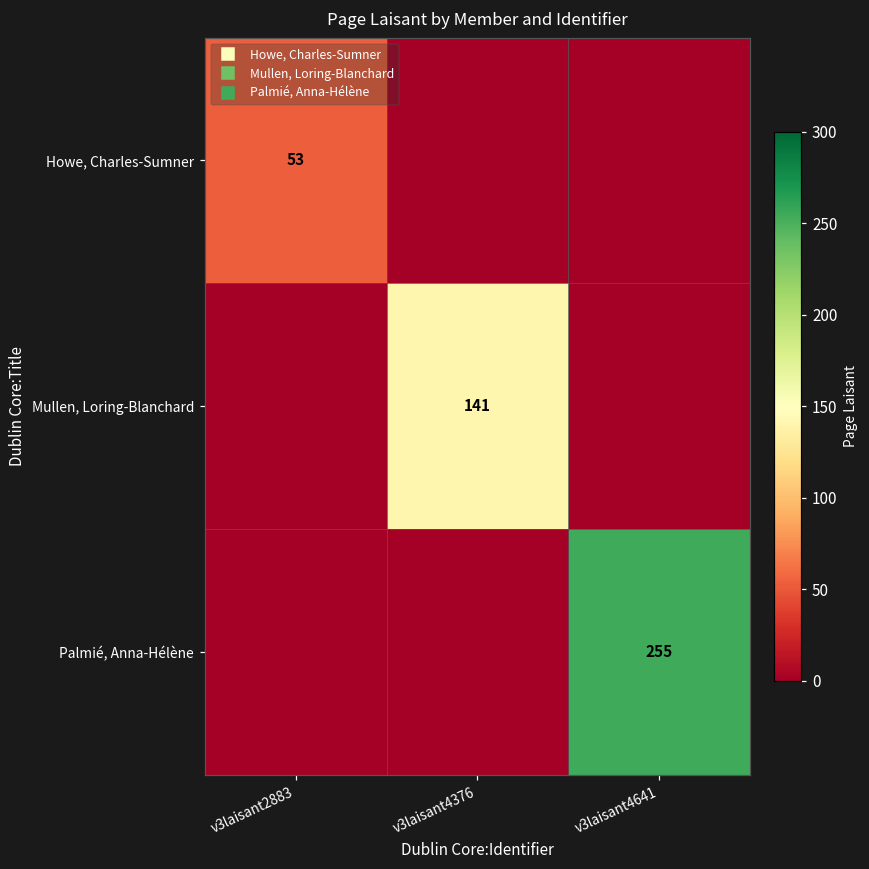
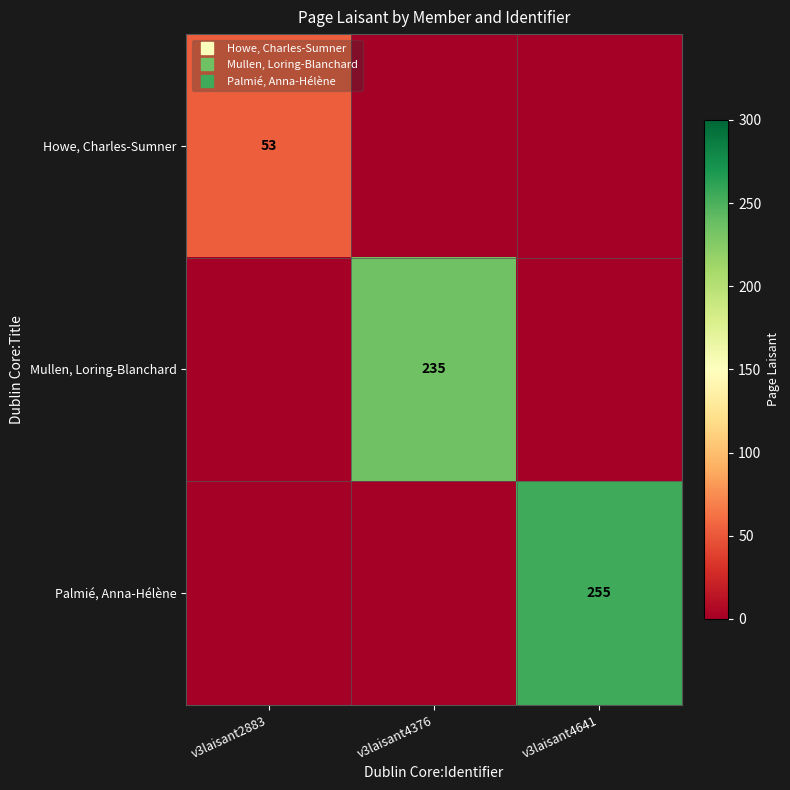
Mullen, Loring-Blanchard, v3laisant4376: 141 -> 235
